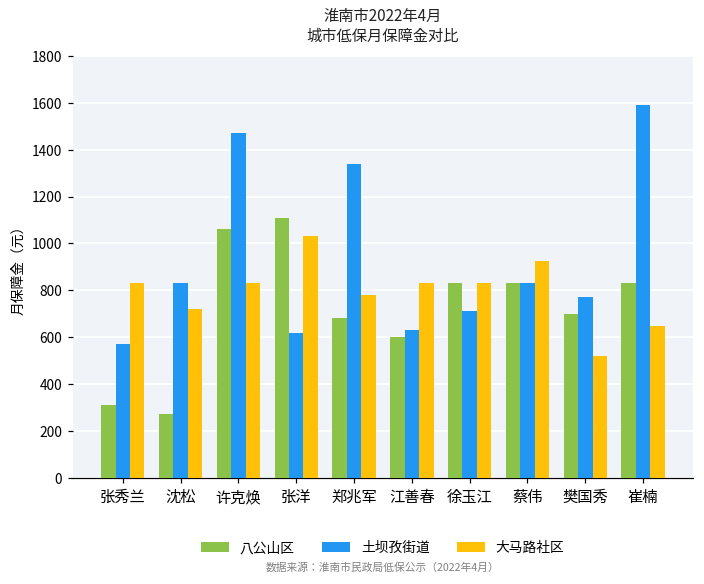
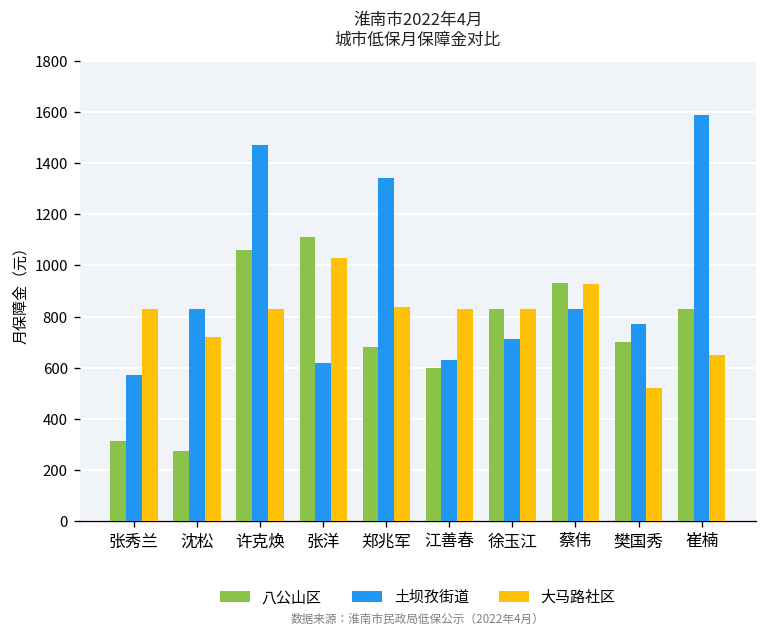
大马路社区, 郑兆军: 780 -> 840
八公山区, 蔡伟: 830 -> 930
